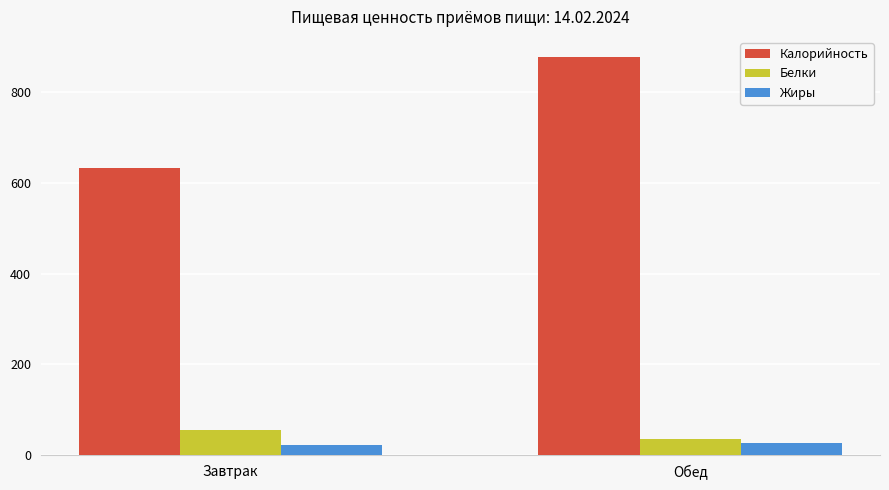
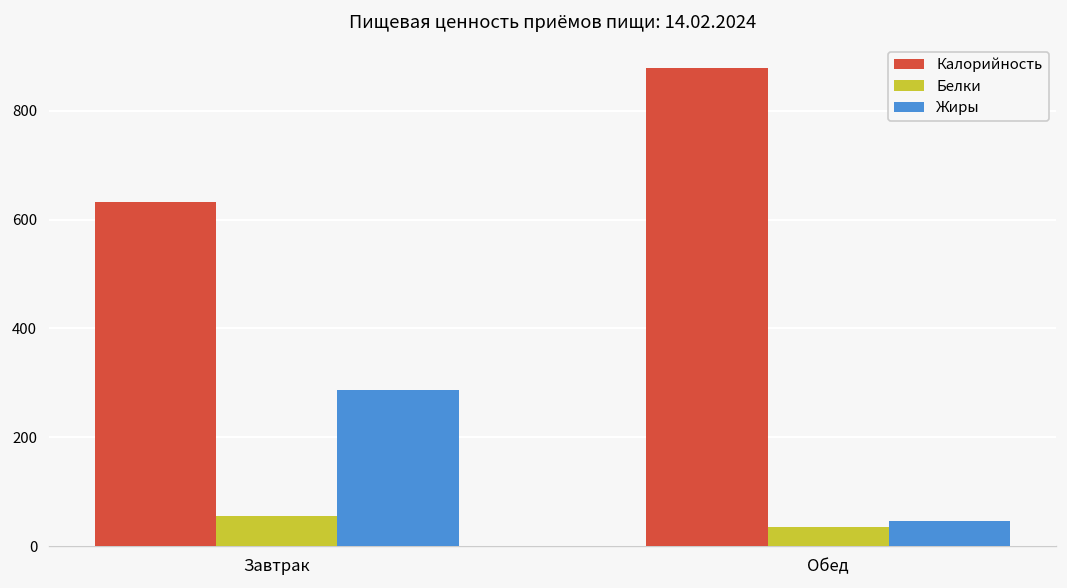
Жиры, Завтрак: 20 -> 290
Жиры, Обед: 30 -> 50
